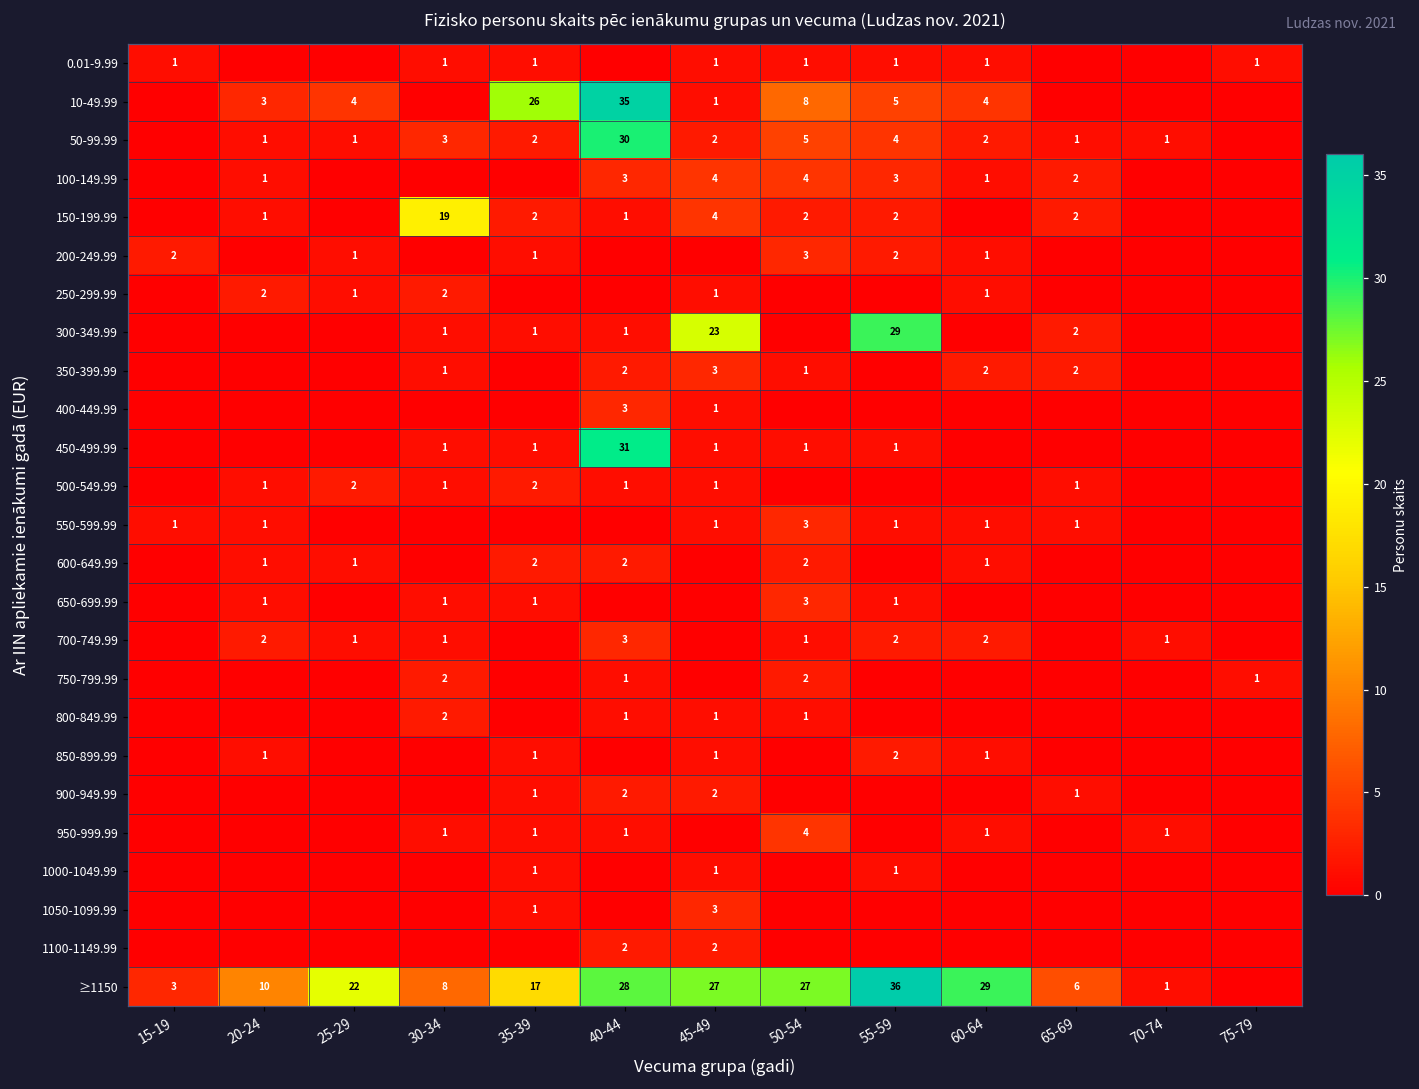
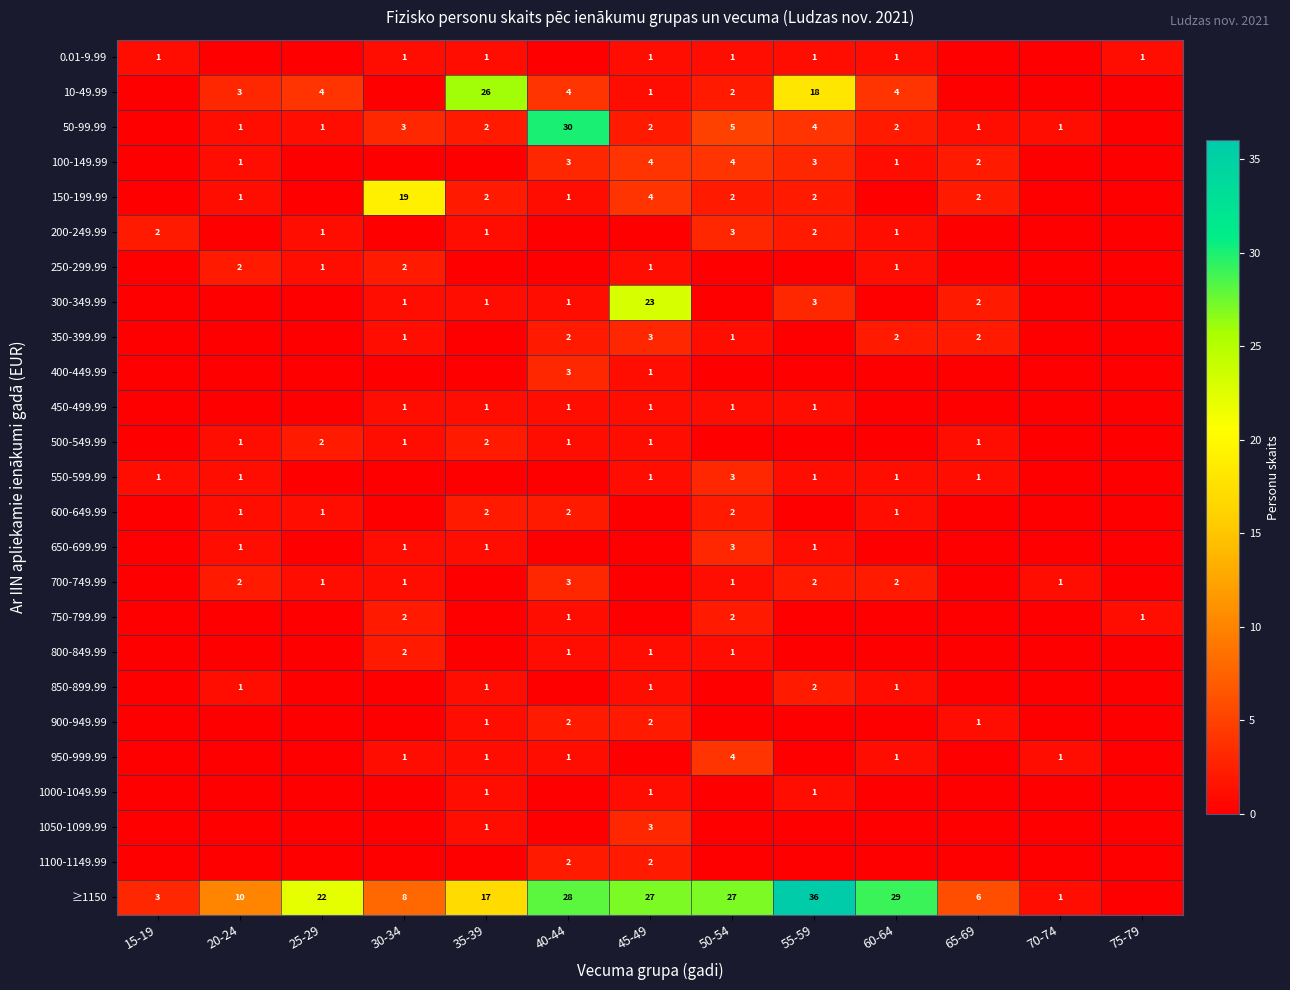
10-49.99, 40-44: 35 -> 4
10-49.99, 50-54: 8 -> 2
10-49.99, 55-59: 5 -> 18
300-349.99, 55-59: 29 -> 3
450-499.99, 40-44: 31 -> 1
